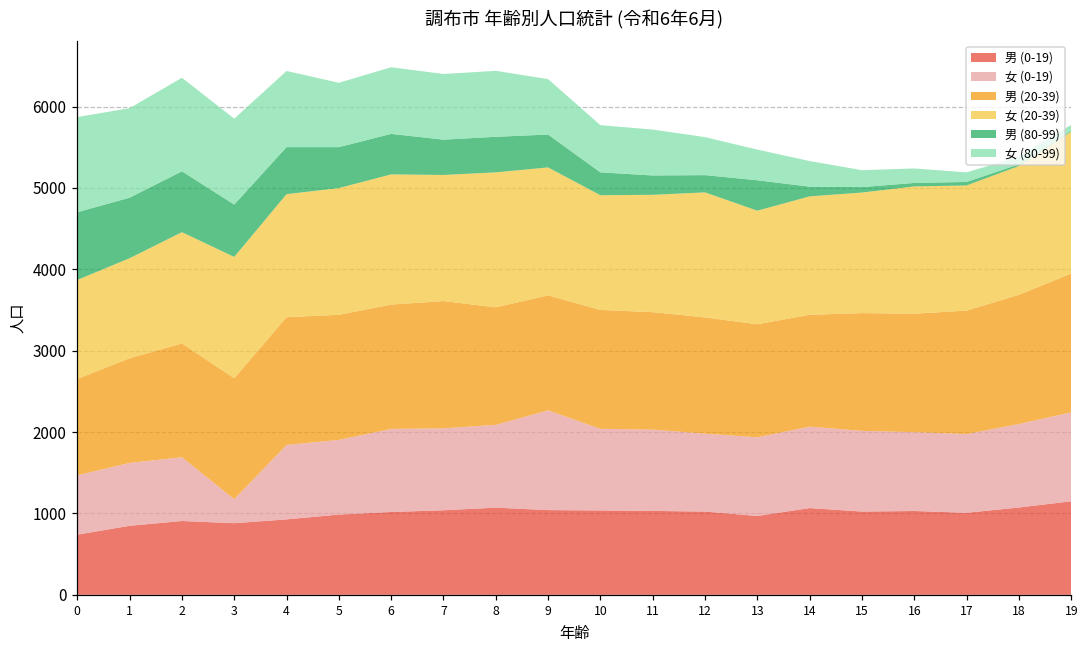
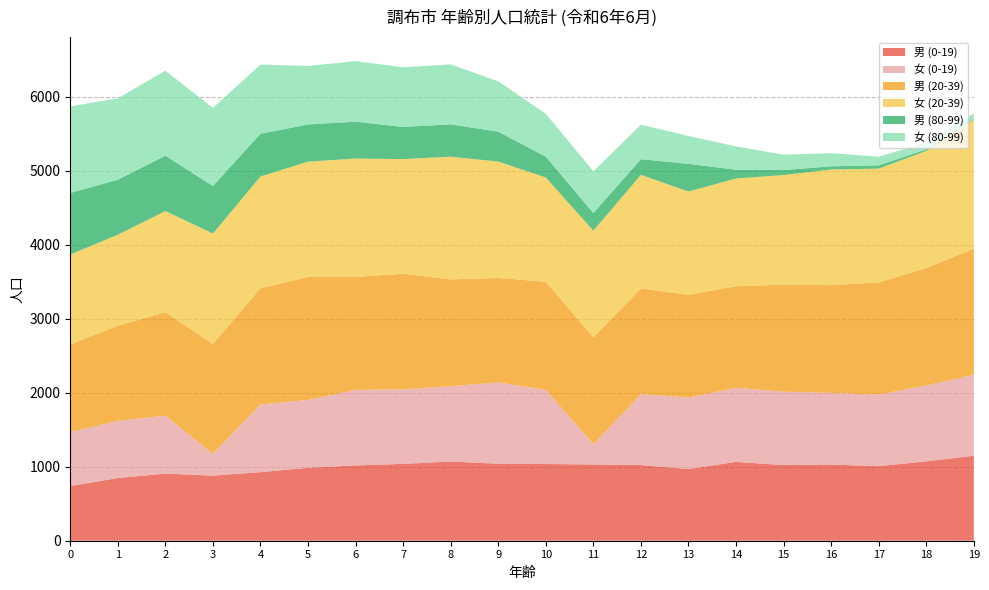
男 (20-39), 5: 1500 -> 1700
女 (0-19), 9: 1200 -> 1100
女 (0-19), 11: 1000 -> 300
